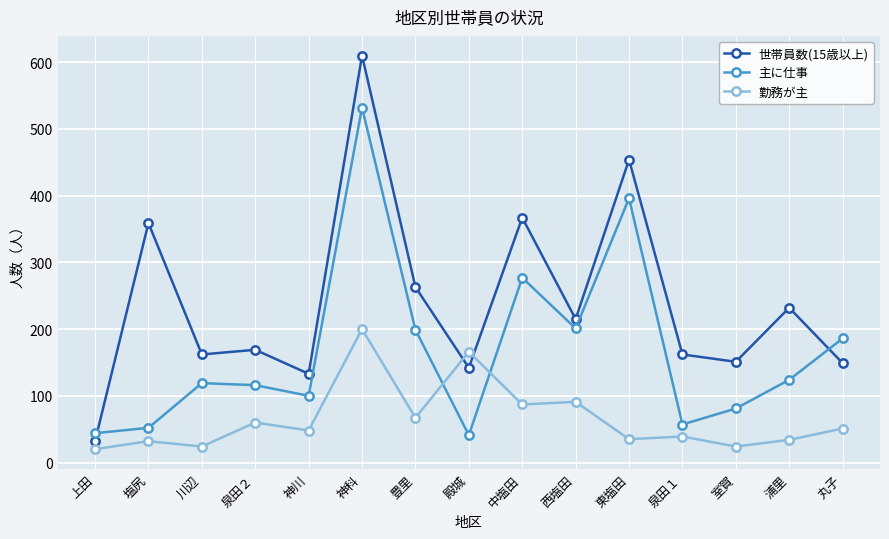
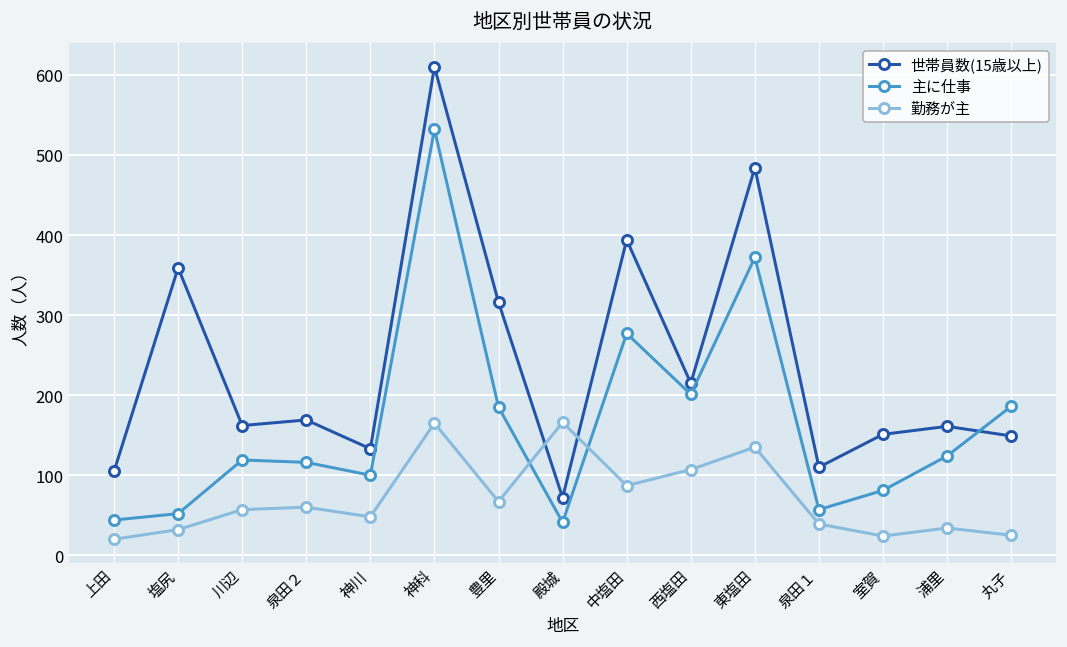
世帯員数(15歳以上), 上田: 30 -> 110
勤務が主, 川辺: 20 -> 60
勤務が主, 神科: 200 -> 170
世帯員数(15歳以上), 豊里: 260 -> 320
主に仕事, 豊里: 200 -> 190
世帯員数(15歳以上), 殿城: 140 -> 70
世帯員数(15歳以上), 中塩田: 370 -> 390
勤務が主, 西塩田: 90 -> 110
世帯員数(15歳以上), 東塩田: 450 -> 480
主に仕事, 東塩田: 400 -> 370
勤務が主, 東塩田: 40 -> 140
世帯員数(15歳以上), 泉田１: 160 -> 110
世帯員数(15歳以上), 浦里: 230 -> 160
勤務が主, 丸子: 50 -> 30
